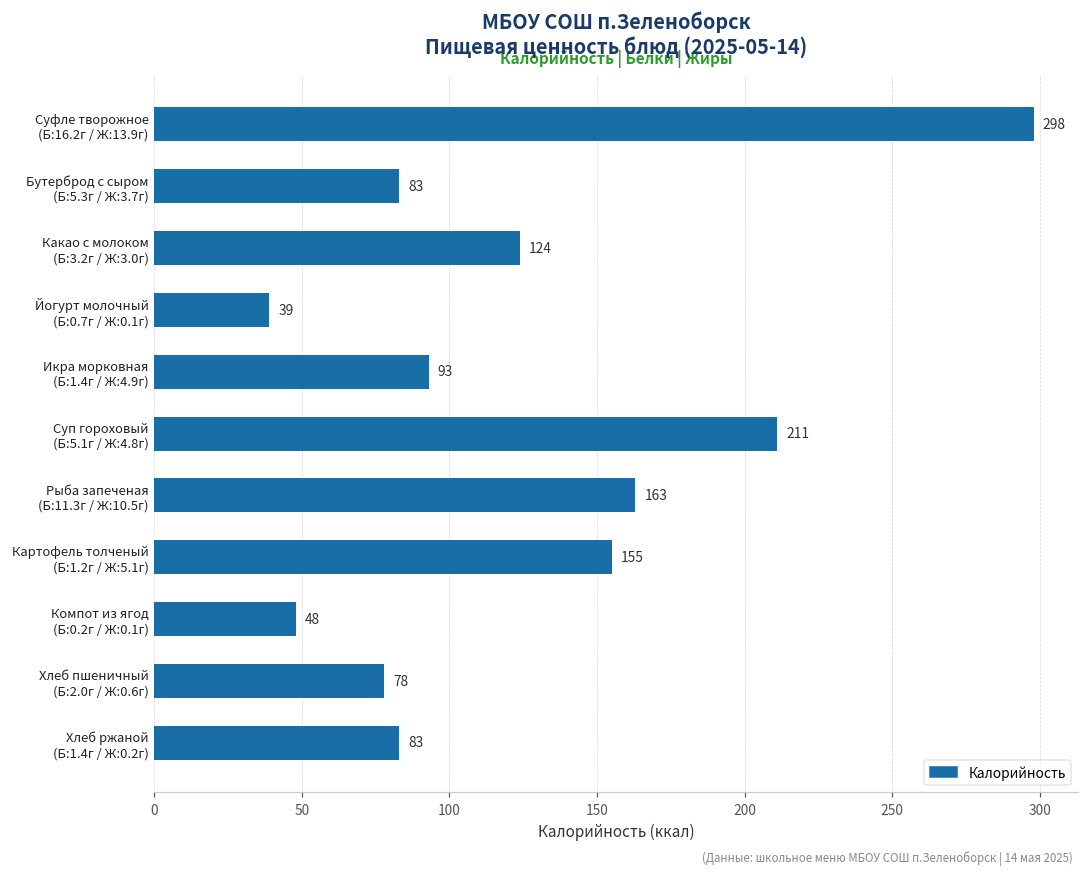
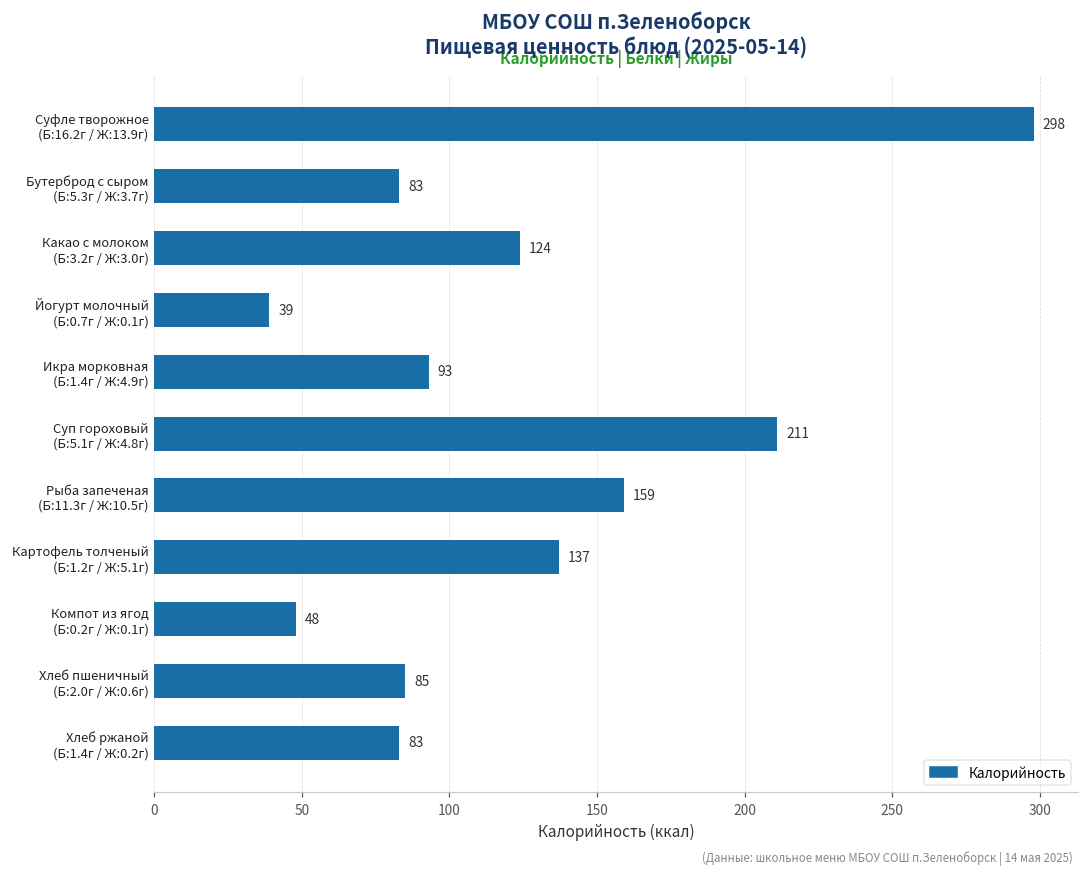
Рыба запеченая (Б:11.3г / Ж:10.5г): 163 -> 159
Картофель толченый (Б:1.2г / Ж:5.1г): 155 -> 137
Хлеб пшеничный (Б:2.0г / Ж:0.6г): 78 -> 85
